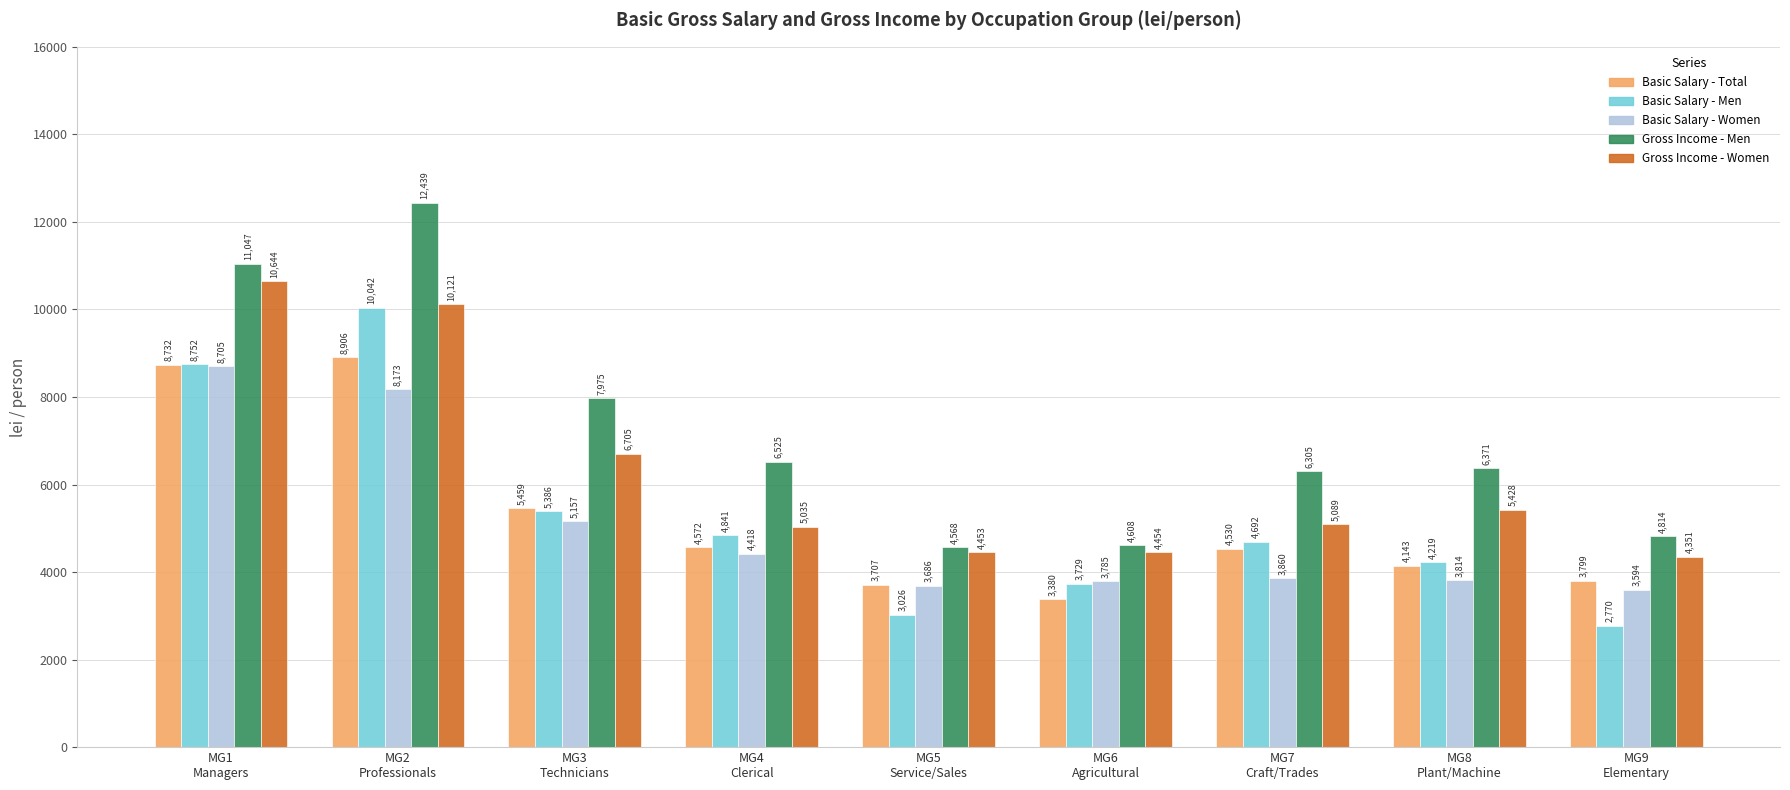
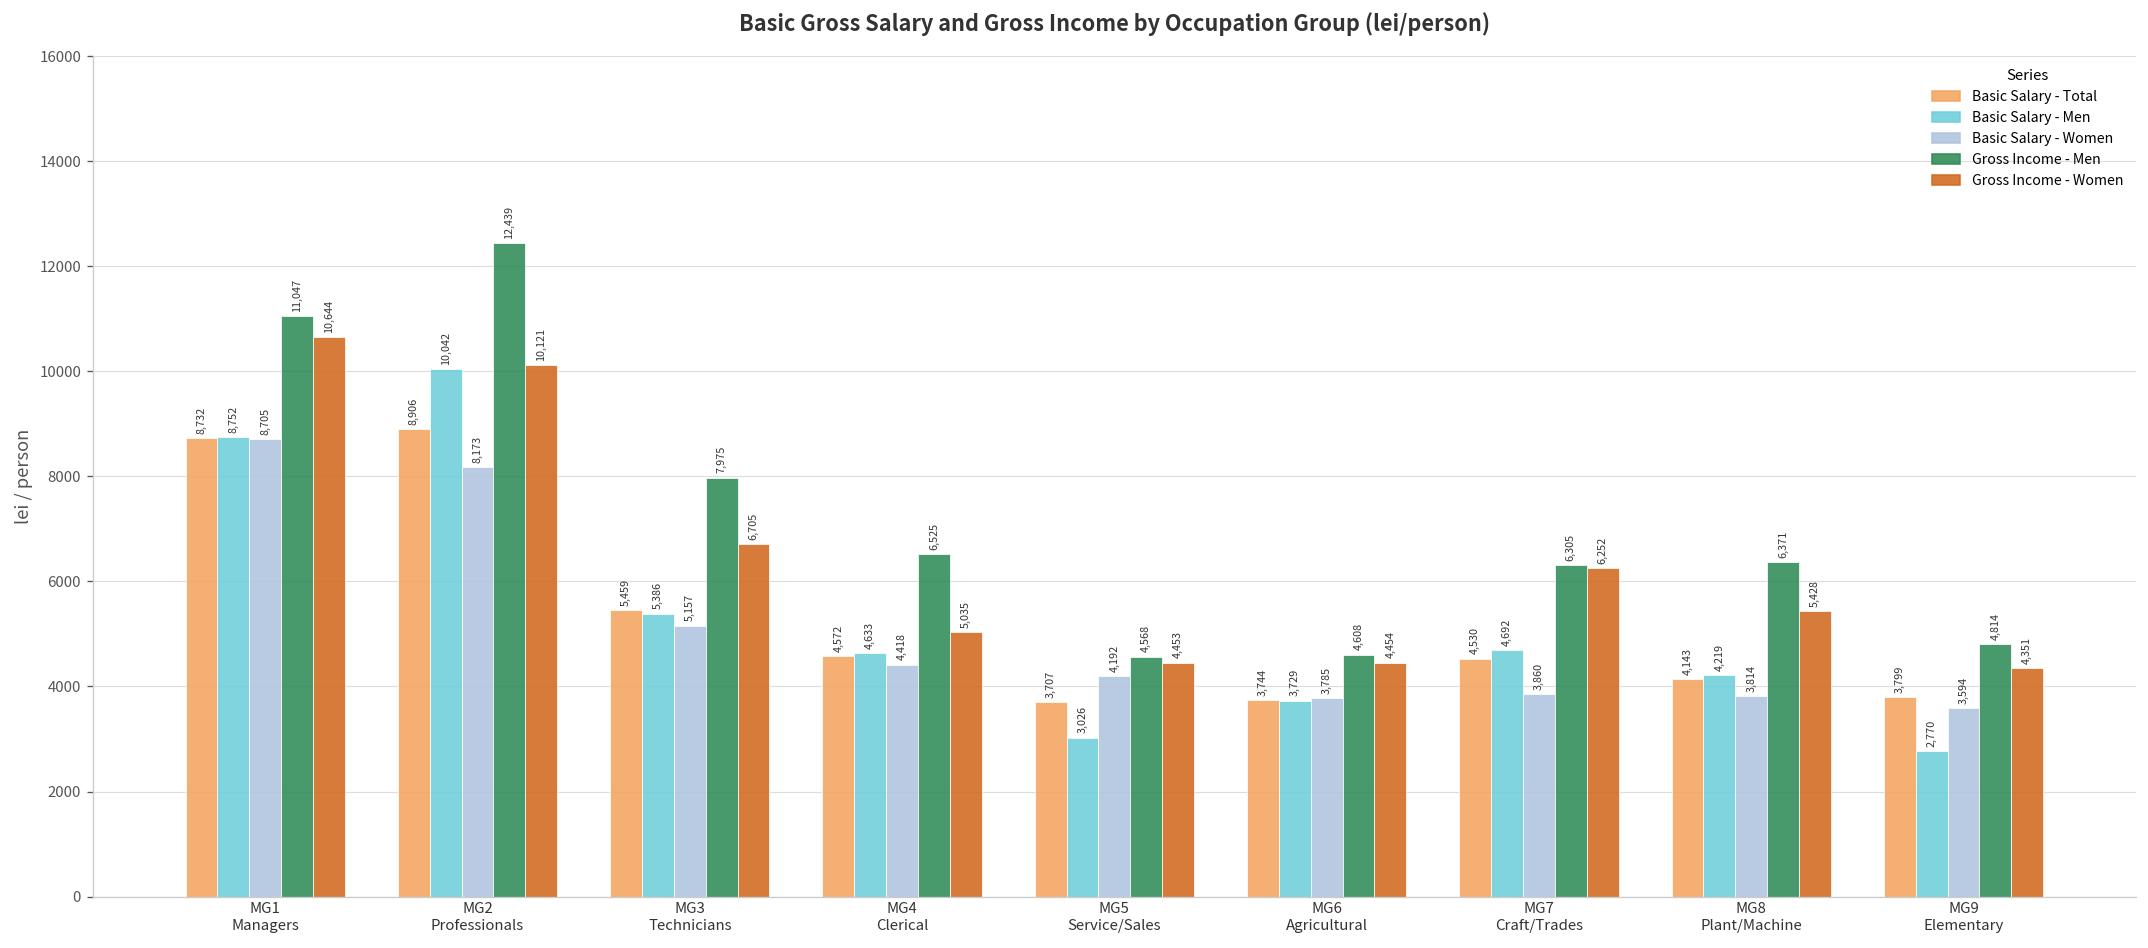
Basic Salary - Men, MG4 Clerical: 4,841 -> 4,633
Basic Salary - Women, MG5 Service/Sales: 3,686 -> 4,192
Basic Salary - Total, MG6 Agricultural: 3,380 -> 3,744
Gross Income - Women, MG7 Craft/Trades: 5,089 -> 6,252
